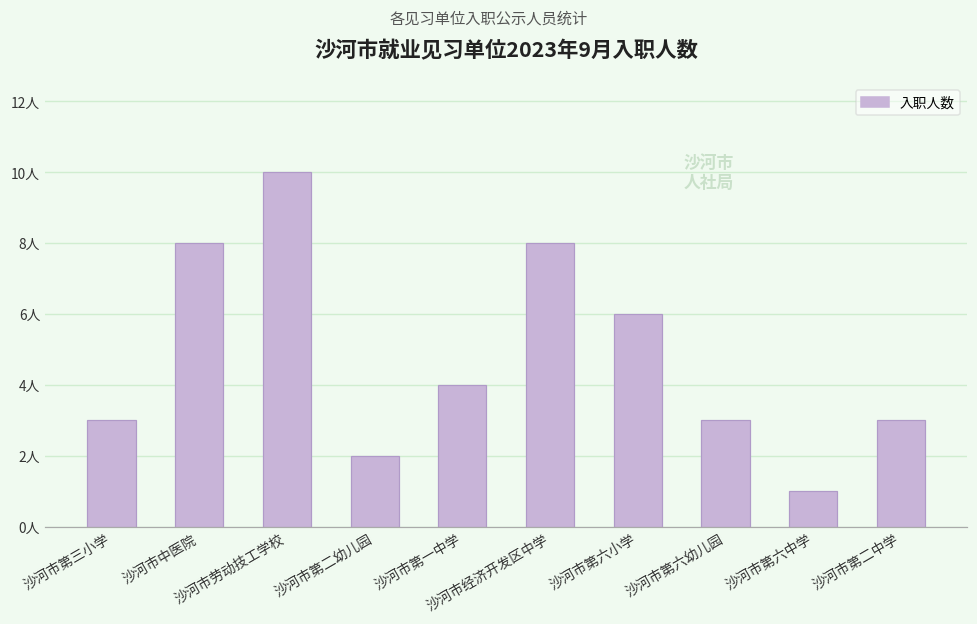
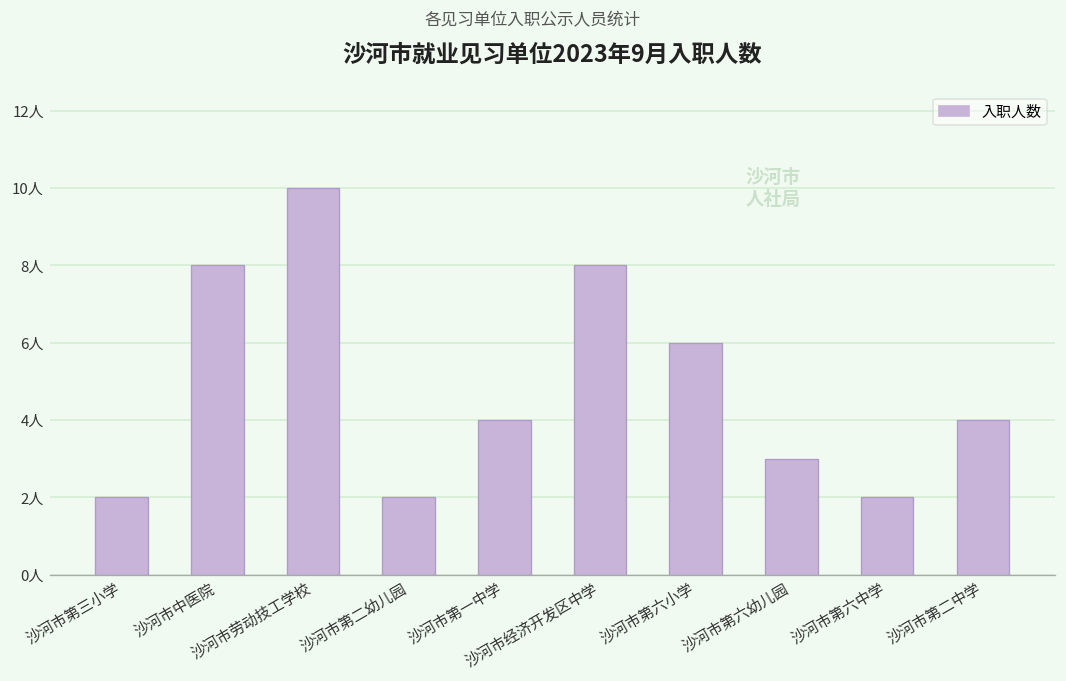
沙河市第三小学: 3人 -> 2人
沙河市第六中学: 1人 -> 2人
沙河市第二中学: 3人 -> 4人
